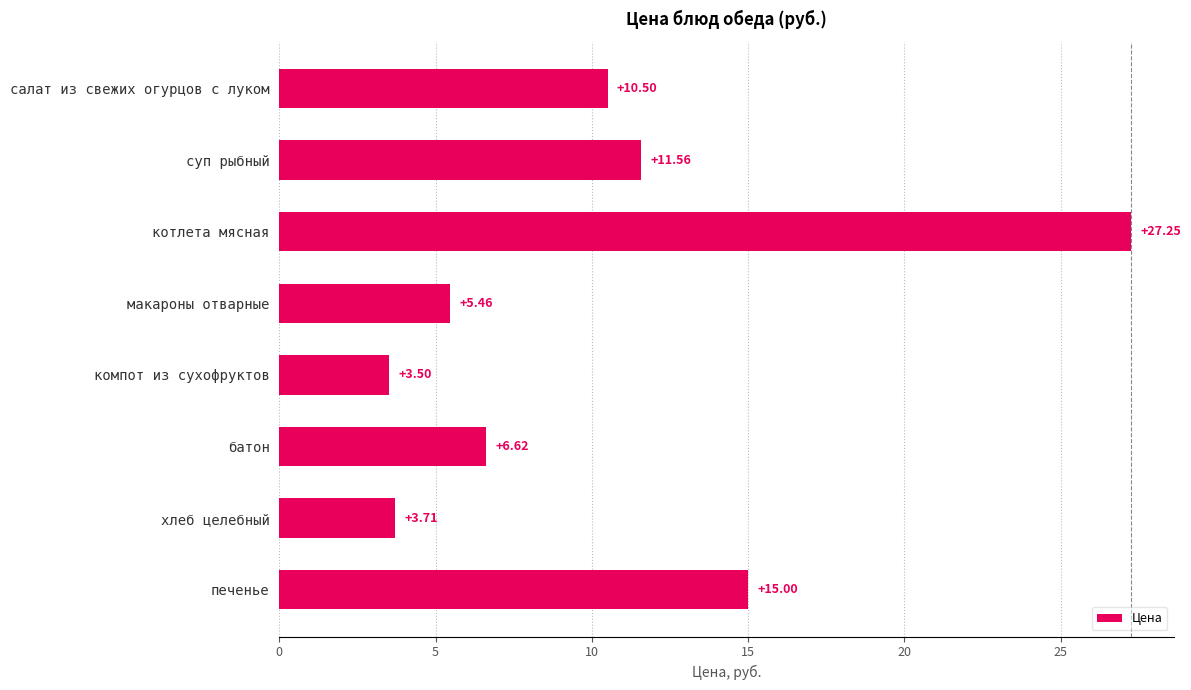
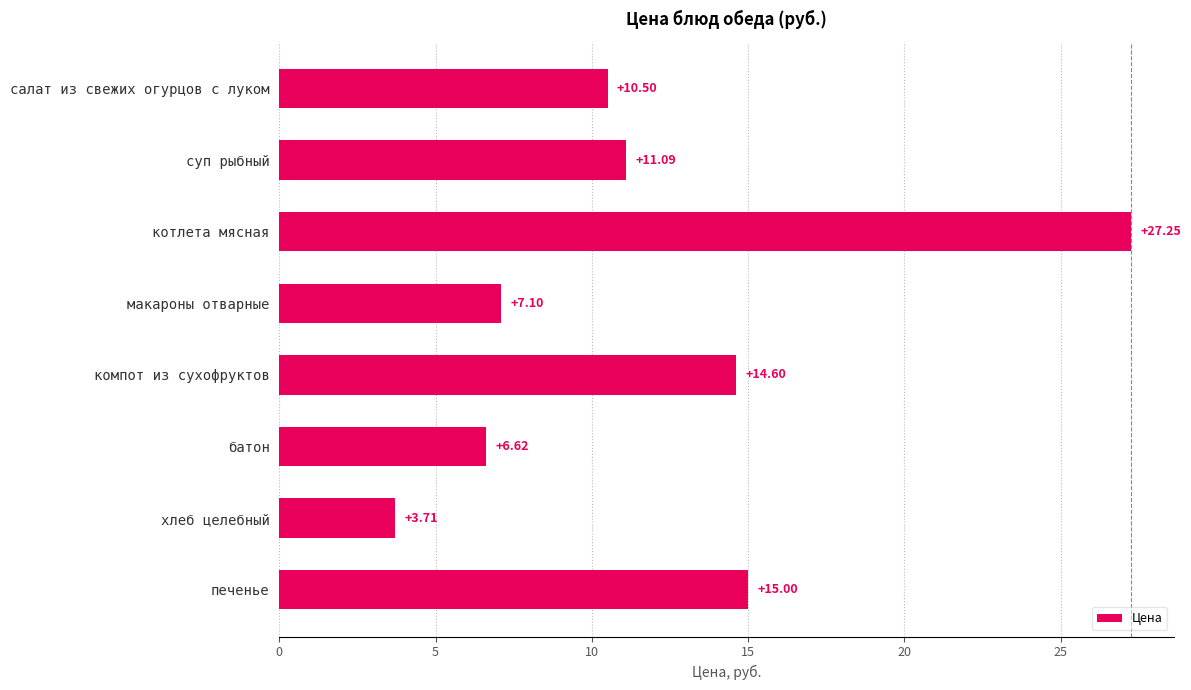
суп рыбный: +11.56 -> +11.09
макароны отварные: +5.46 -> +7.10
компот из сухофруктов: +3.50 -> +14.60
